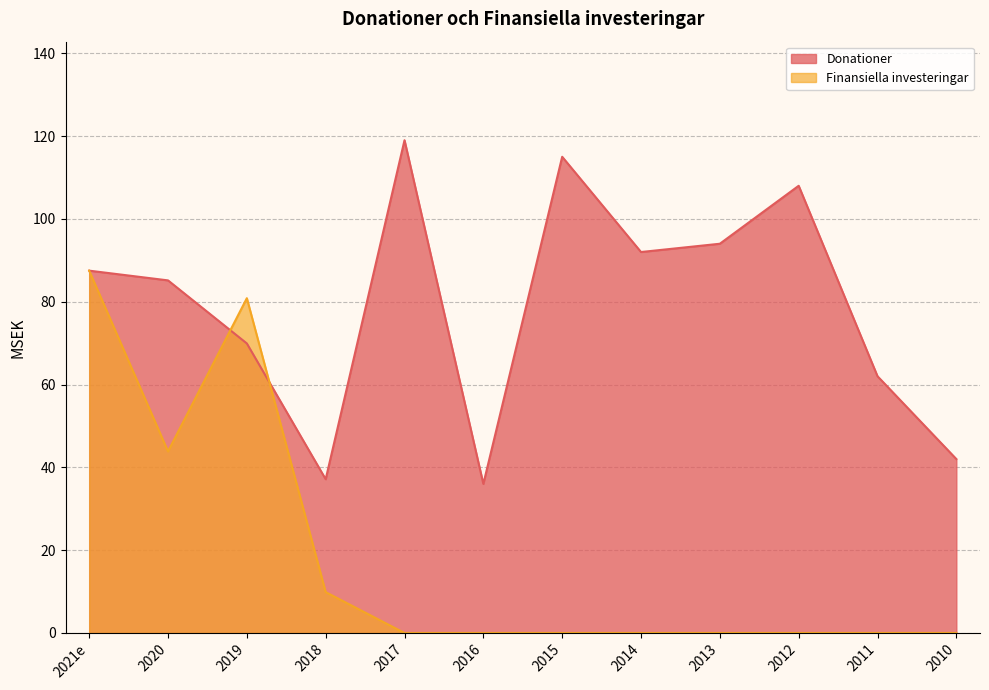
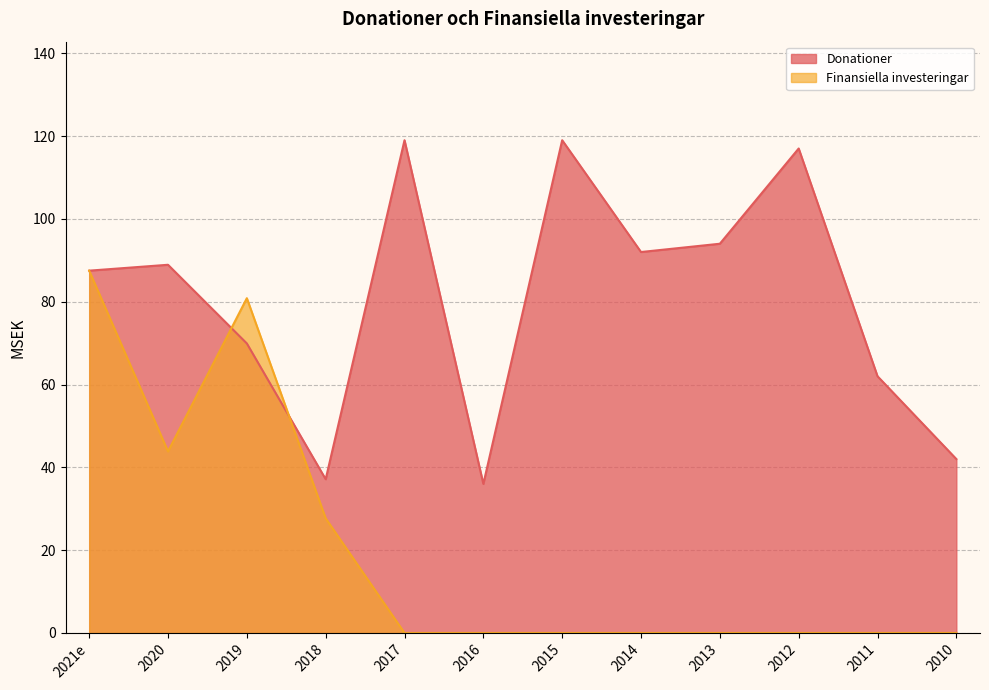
Donationer, 2020: 85 -> 89
Finansiella investeringar, 2018: 10 -> 28
Donationer, 2015: 115 -> 119
Donationer, 2012: 108 -> 117
